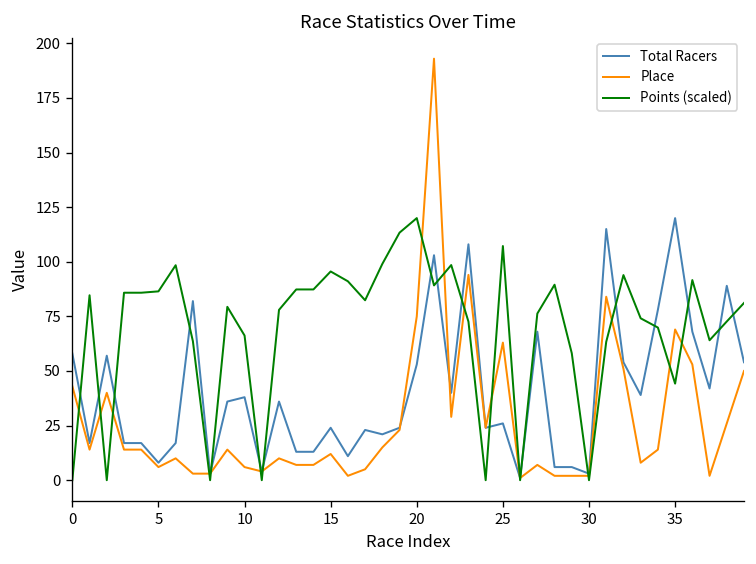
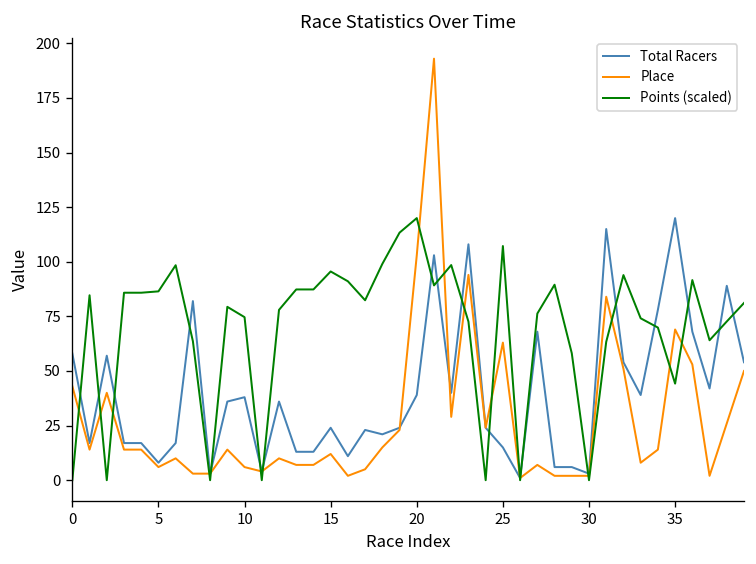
Points (scaled), 10: 66 -> 75
Total Racers, 20: 53 -> 39
Place, 20: 75 -> 103
Total Racers, 25: 26 -> 15
